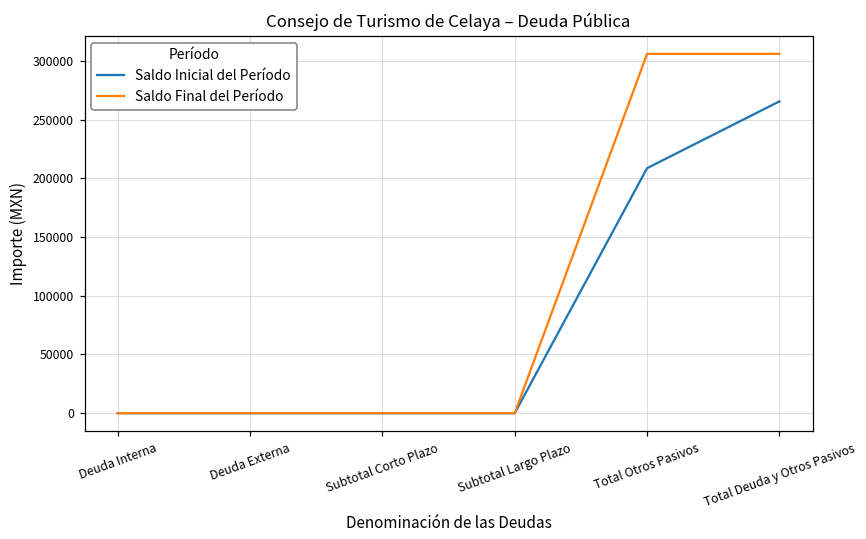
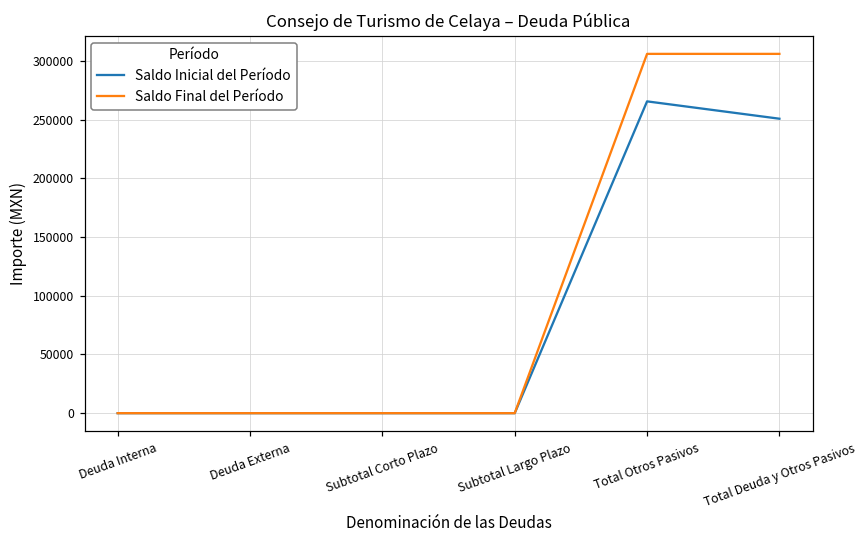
Saldo Inicial del Período, Total Otros Pasivos: 209000 -> 266000
Saldo Inicial del Período, Total Deuda y Otros Pasivos: 266000 -> 251000
